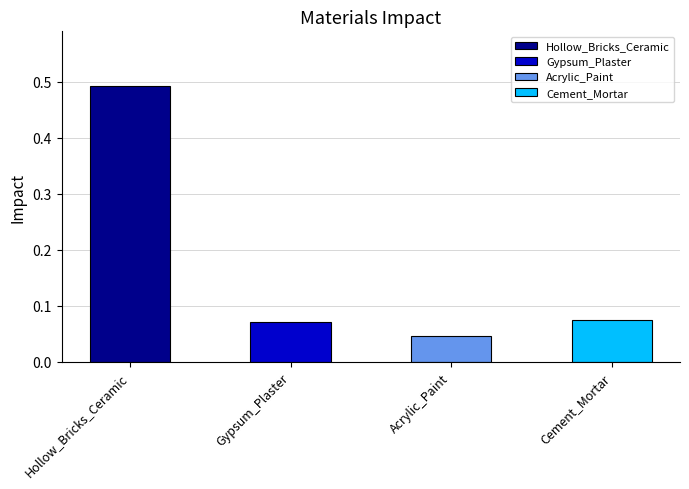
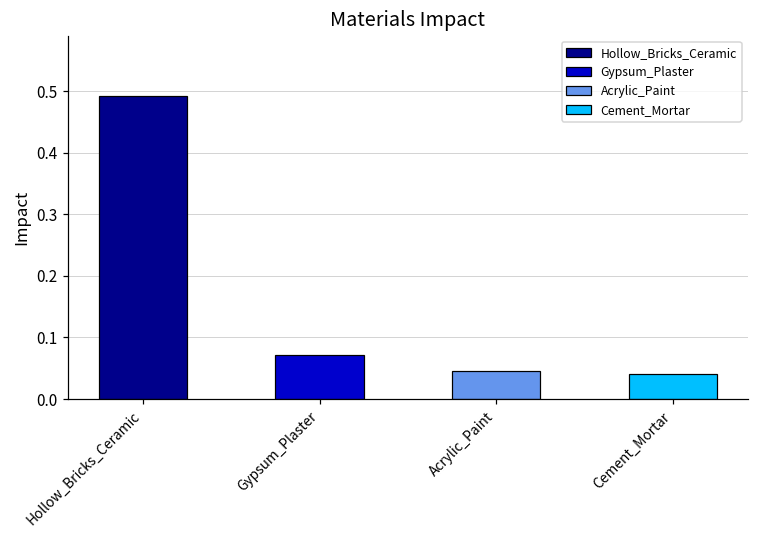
Cement_Mortar: 0.07 -> 0.04
